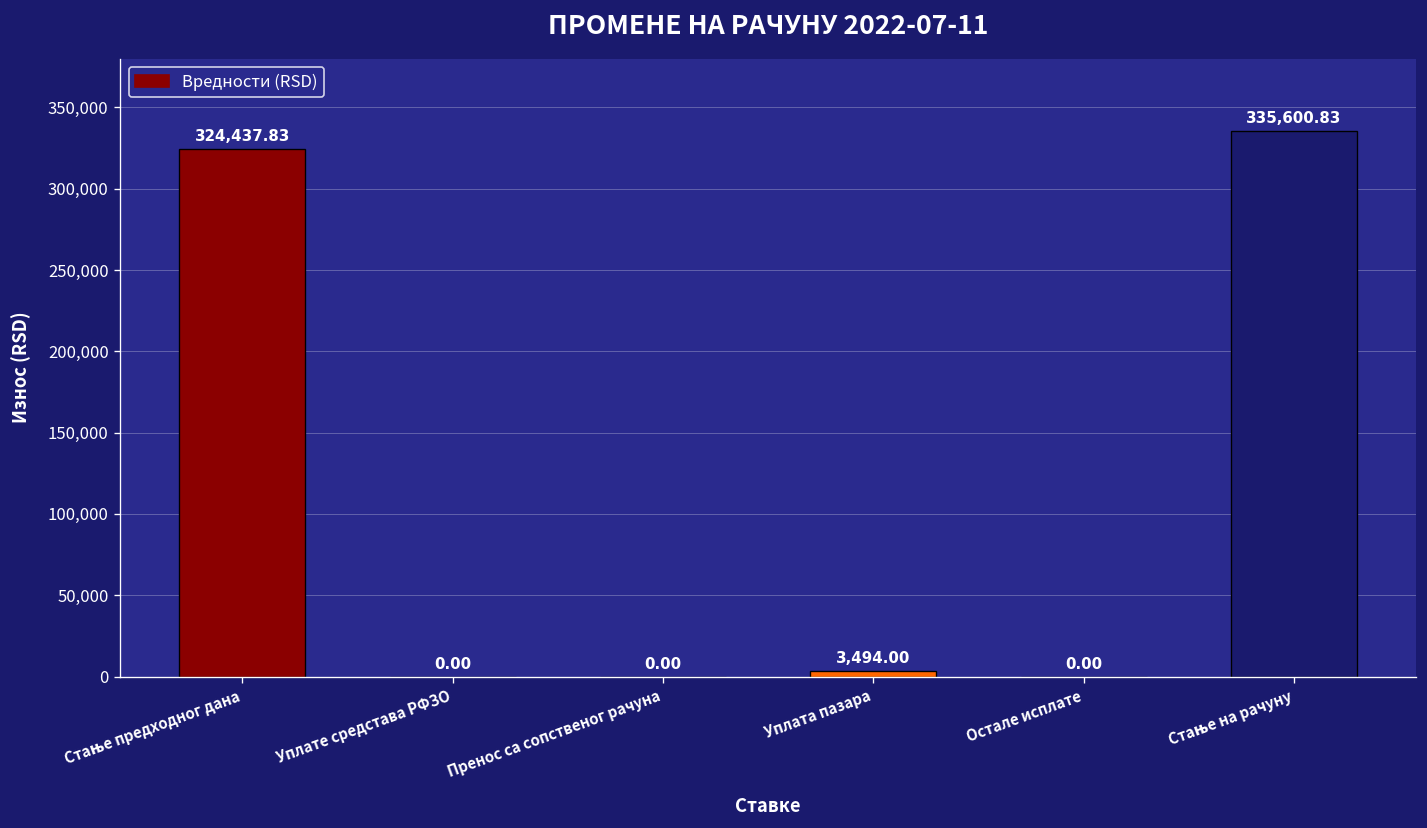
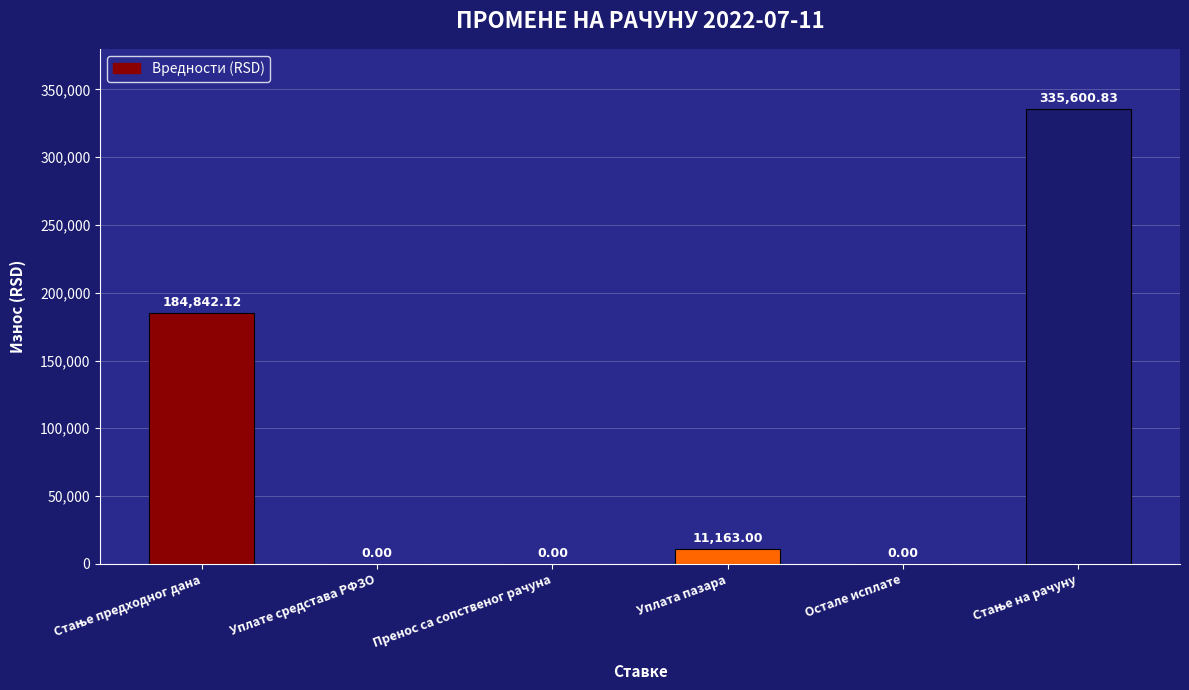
Стање предходног дана: 324,437.83 -> 184,842.12
Уплата пазара: 3,494.00 -> 11,163.00
